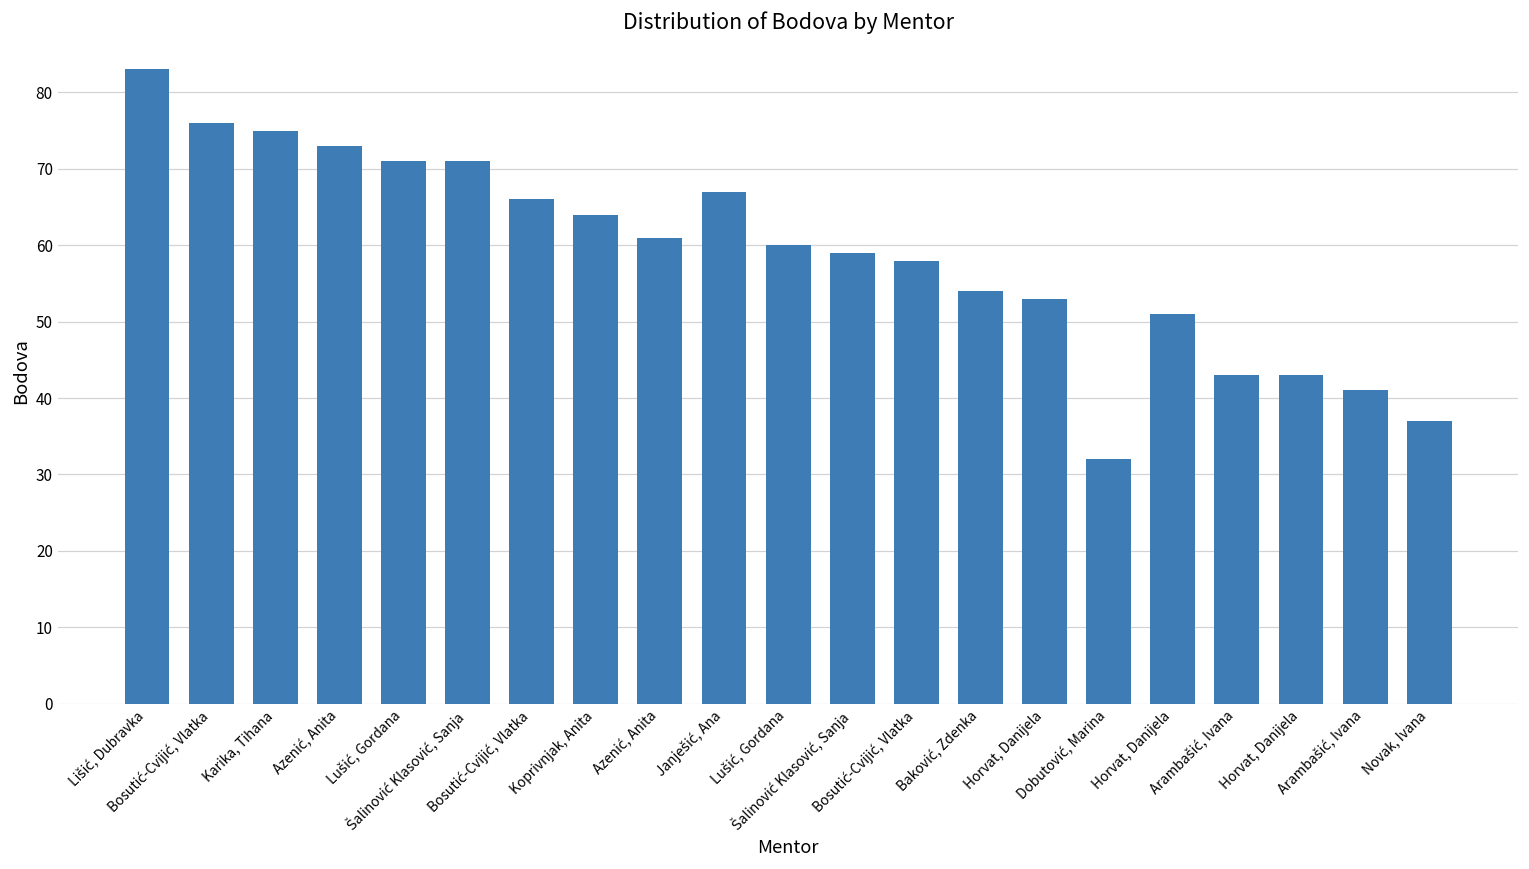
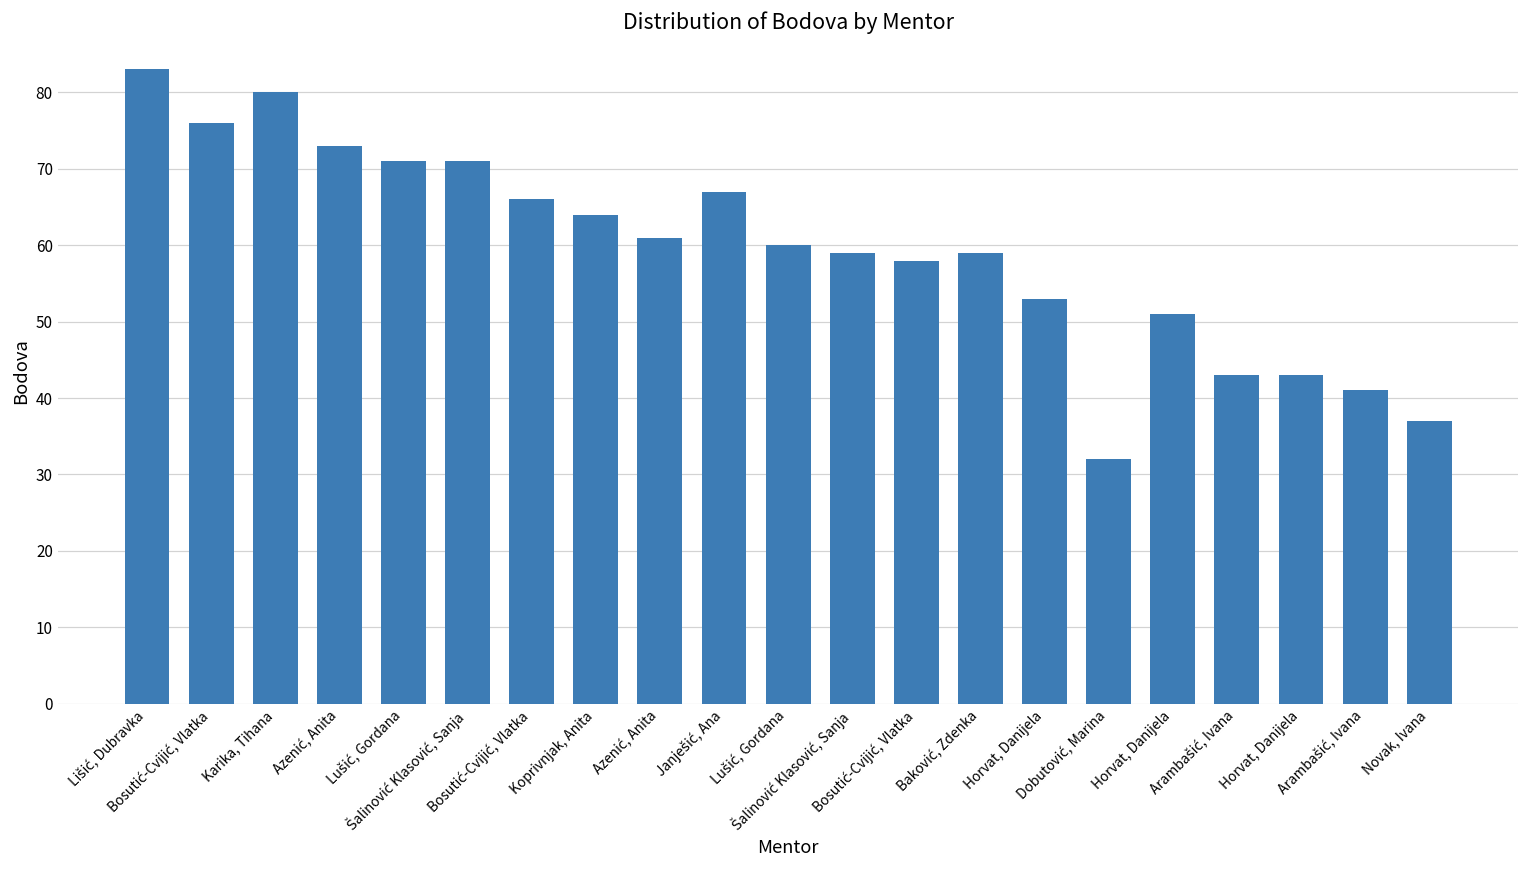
Karika, Tihana: 75 -> 80
Baković, Zdenka: 54 -> 59
